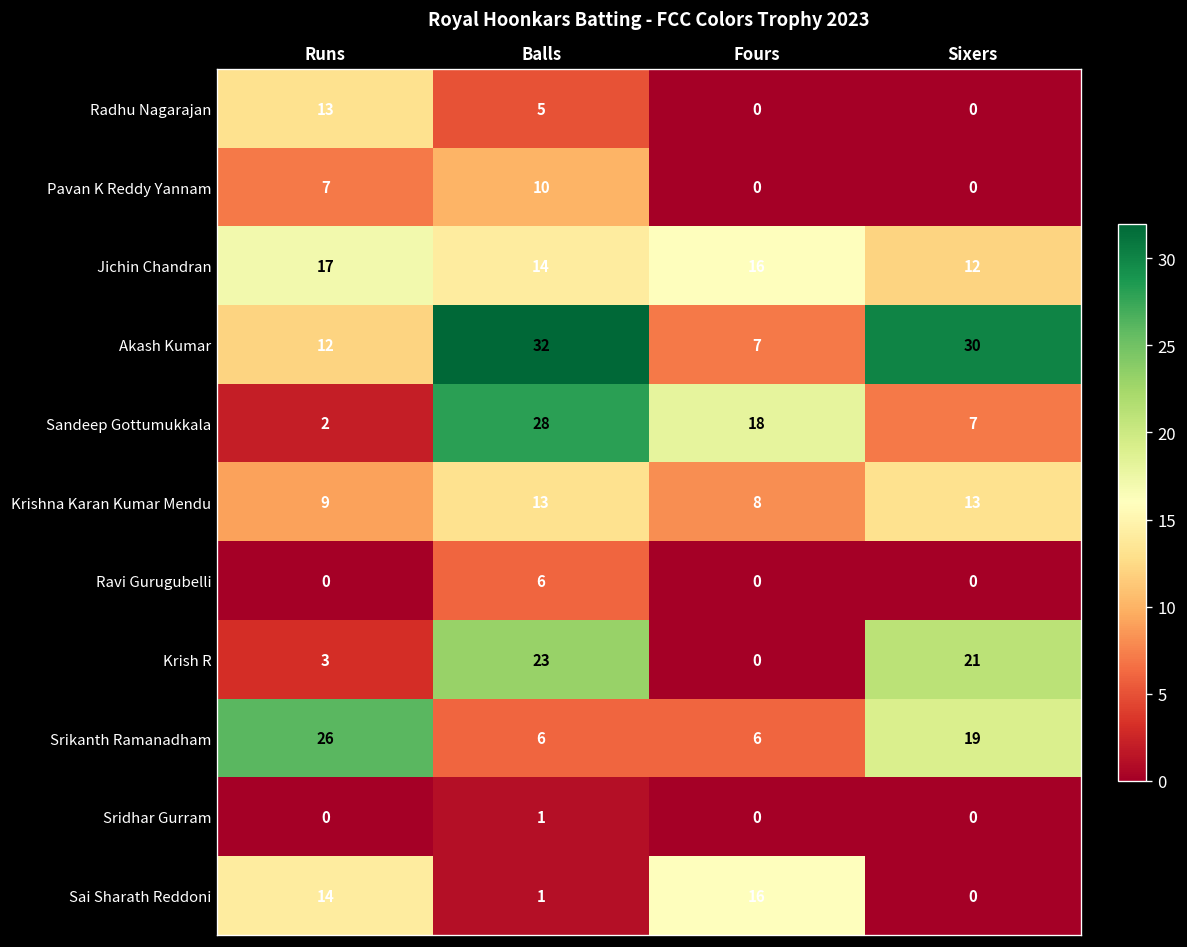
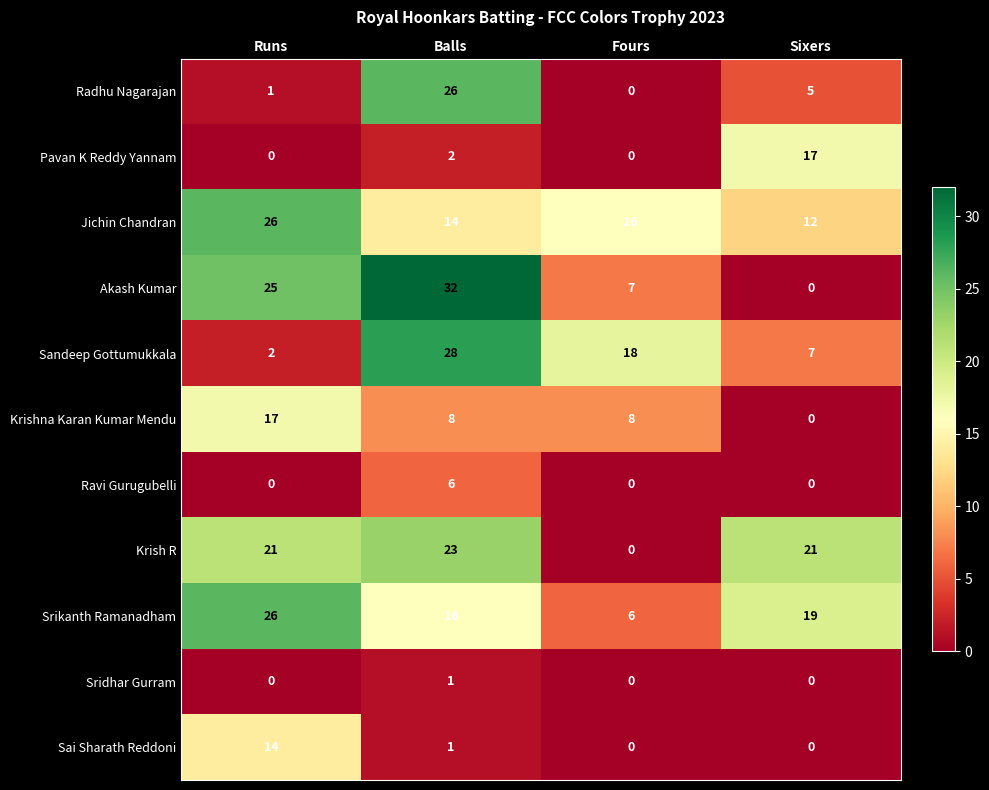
Radhu Nagarajan, Runs: 13 -> 1
Radhu Nagarajan, Balls: 5 -> 26
Radhu Nagarajan, Sixers: 0 -> 5
Pavan K Reddy Yannam, Runs: 7 -> 0
Pavan K Reddy Yannam, Balls: 10 -> 2
Pavan K Reddy Yannam, Sixers: 0 -> 17
Jichin Chandran, Runs: 17 -> 26
Akash Kumar, Runs: 12 -> 25
Akash Kumar, Sixers: 30 -> 0
Krishna Karan Kumar Mendu, Runs: 9 -> 17
Krishna Karan Kumar Mendu, Balls: 13 -> 8
Krishna Karan Kumar Mendu, Sixers: 13 -> 0
Krish R, Runs: 3 -> 21
Srikanth Ramanadham, Balls: 6 -> 16
Sai Sharath Reddoni, Fours: 16 -> 0
